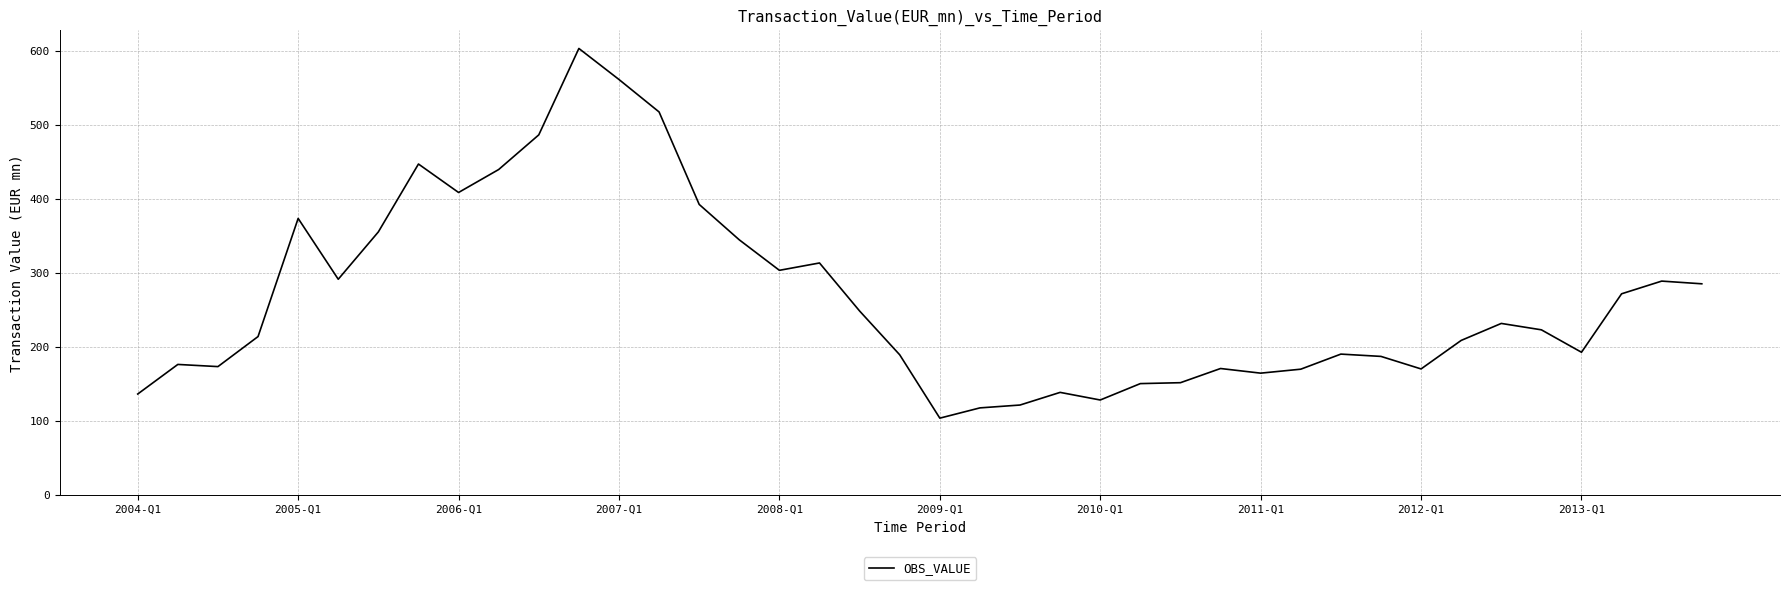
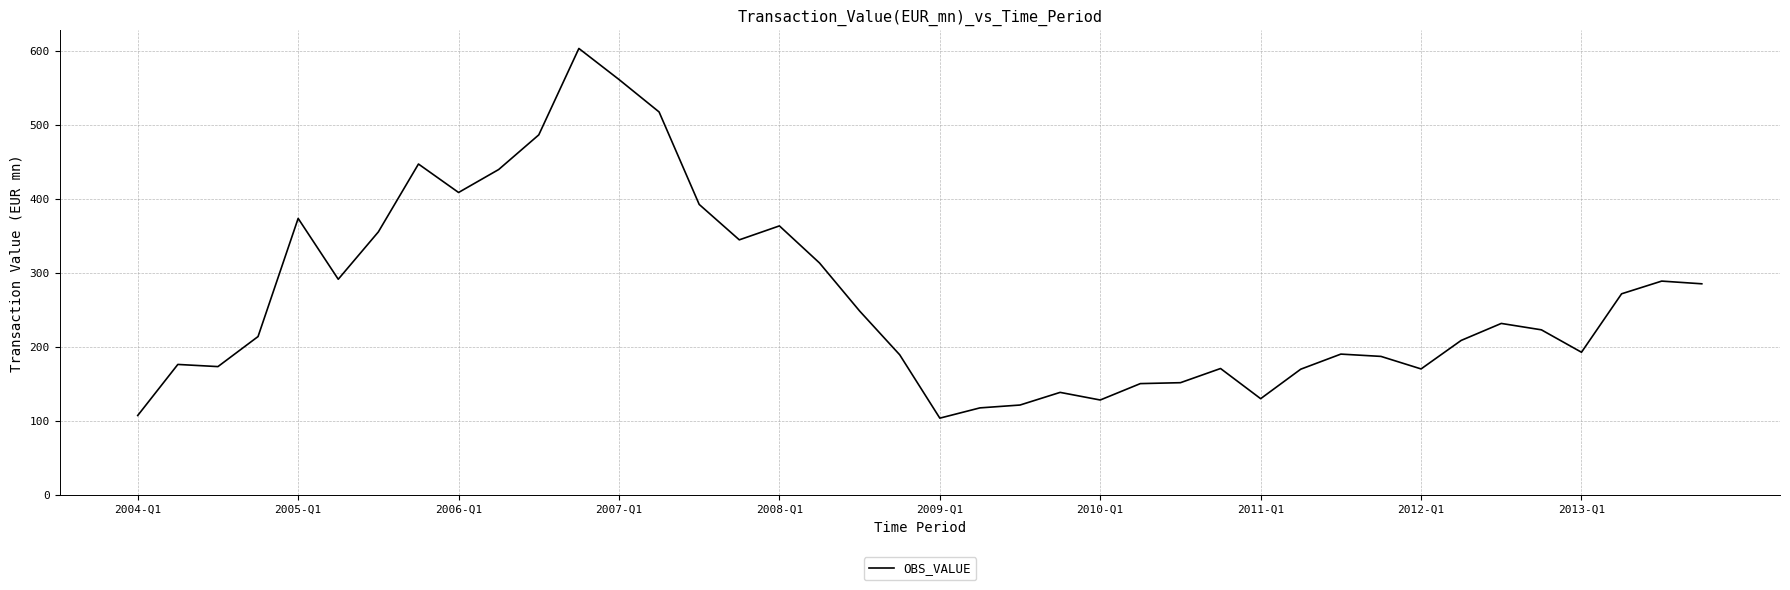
2004-Q1: 140 -> 110
2008-Q1: 300 -> 360
2011-Q1: 160 -> 130
